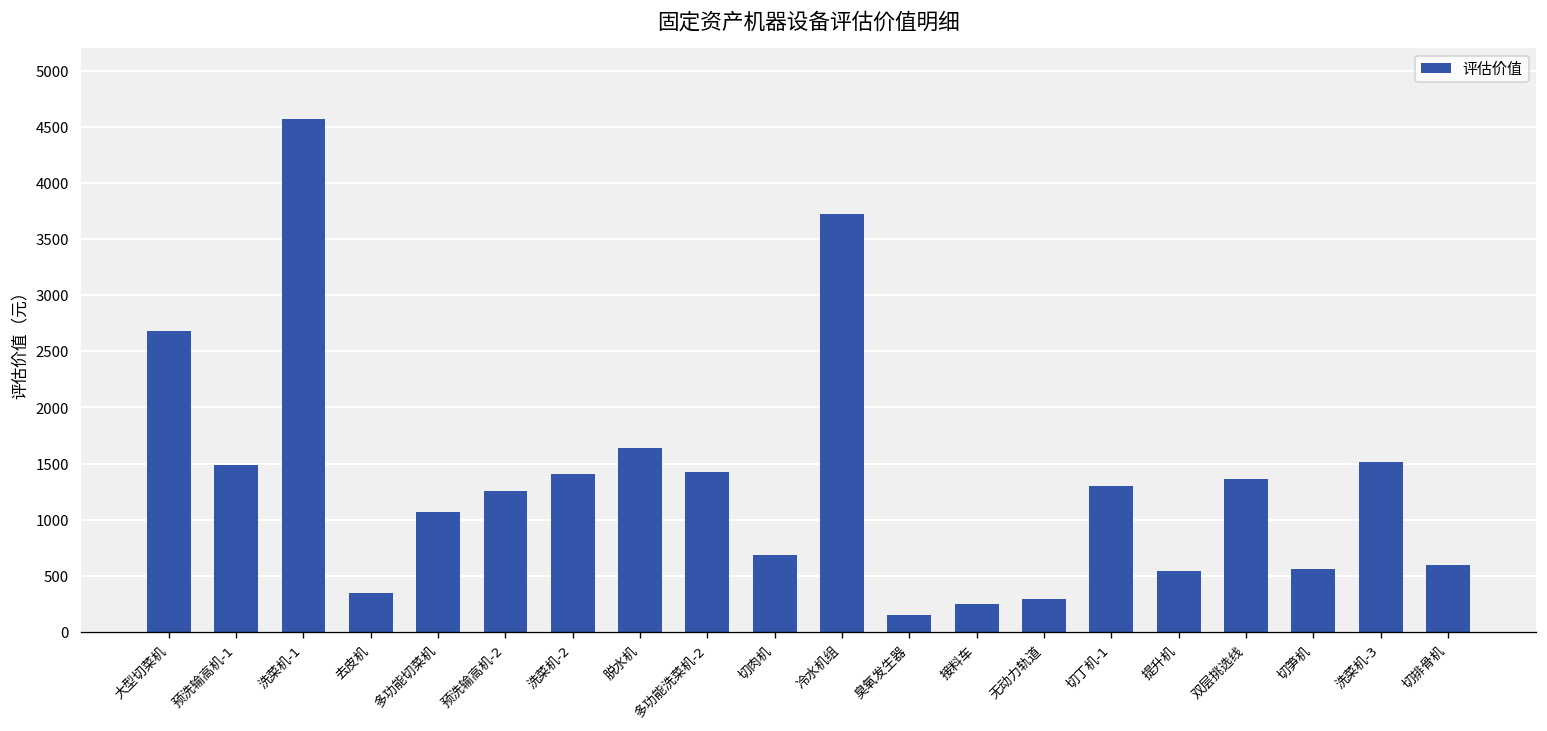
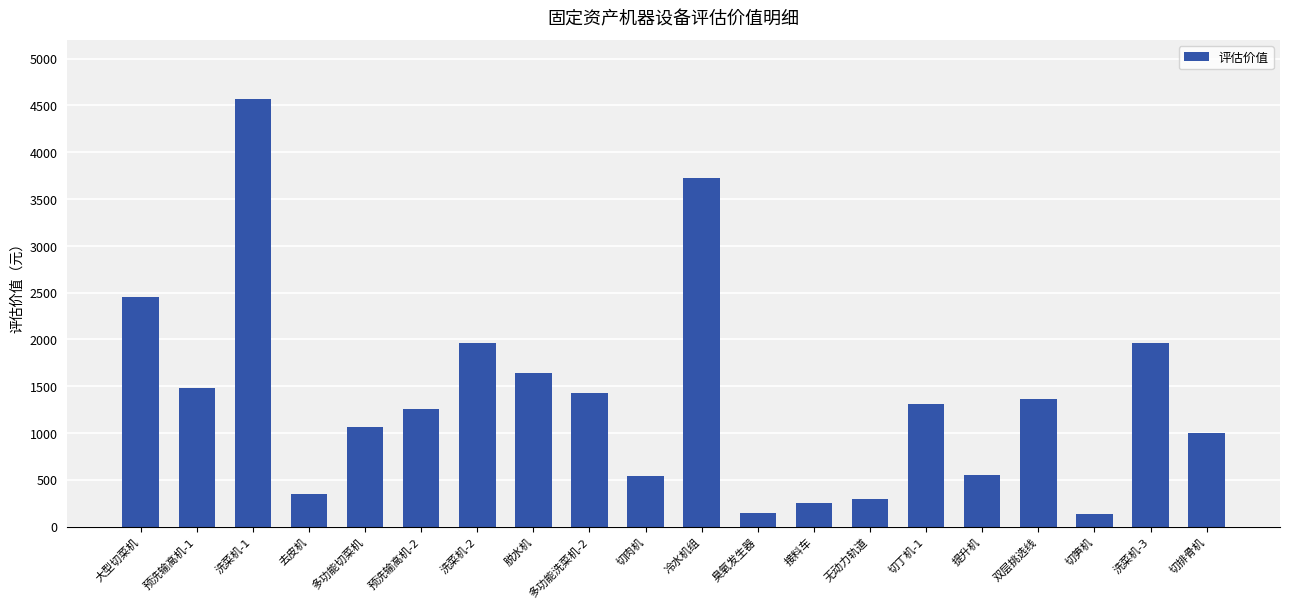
大型切菜机: 2700 -> 2500
洗菜机-2: 1400 -> 2000
切肉机: 700 -> 500
切笋机: 600 -> 100
洗菜机-3: 1500 -> 2000
切排骨机: 600 -> 1000
